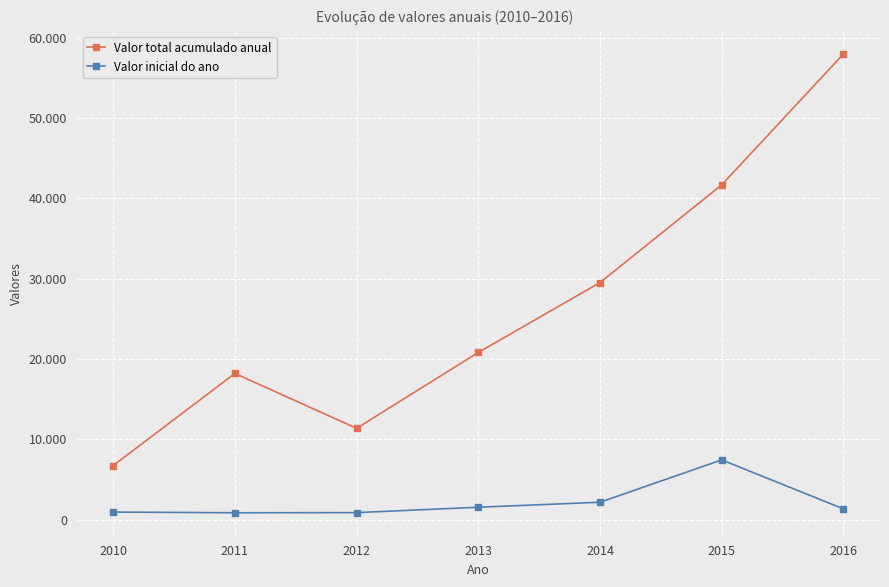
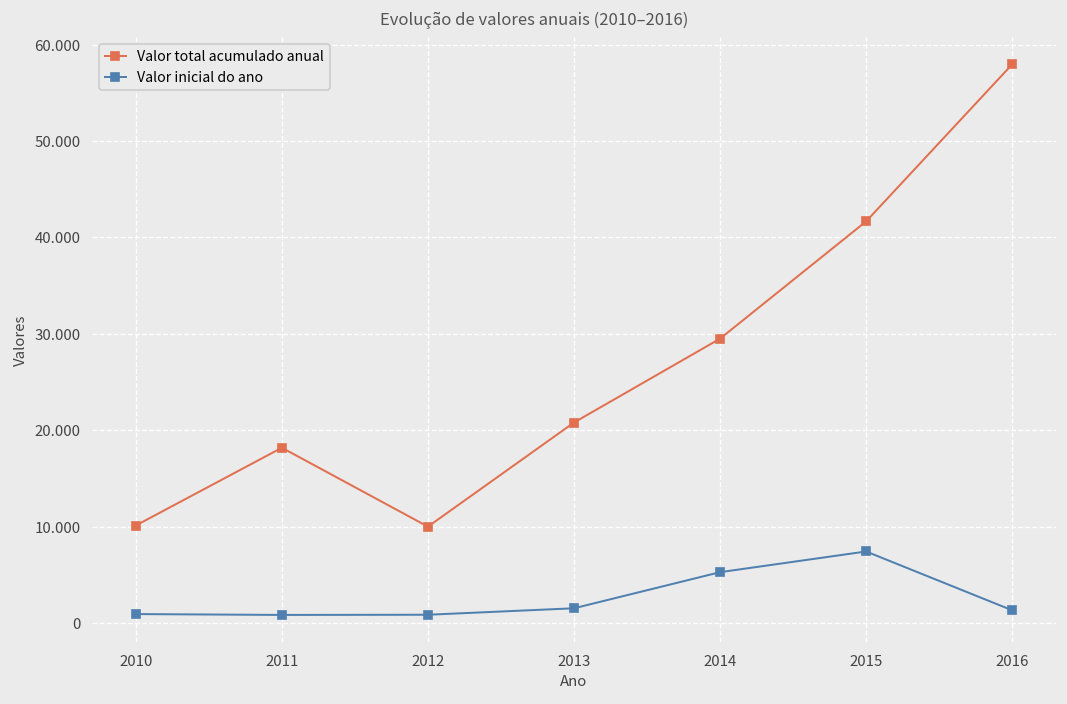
Valor total acumulado anual, 2010: 7 -> 10
Valor total acumulado anual, 2012: 11 -> 10
Valor inicial do ano, 2014: 2 -> 5
